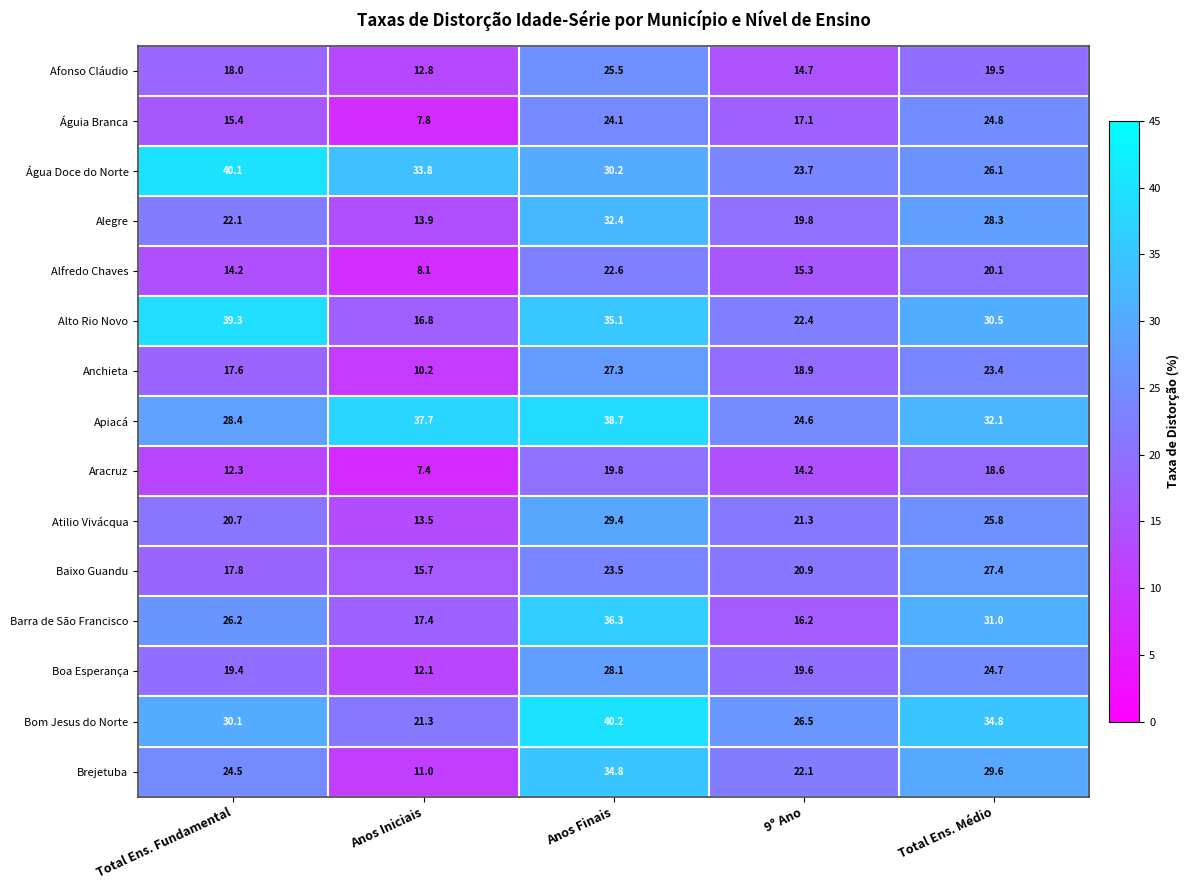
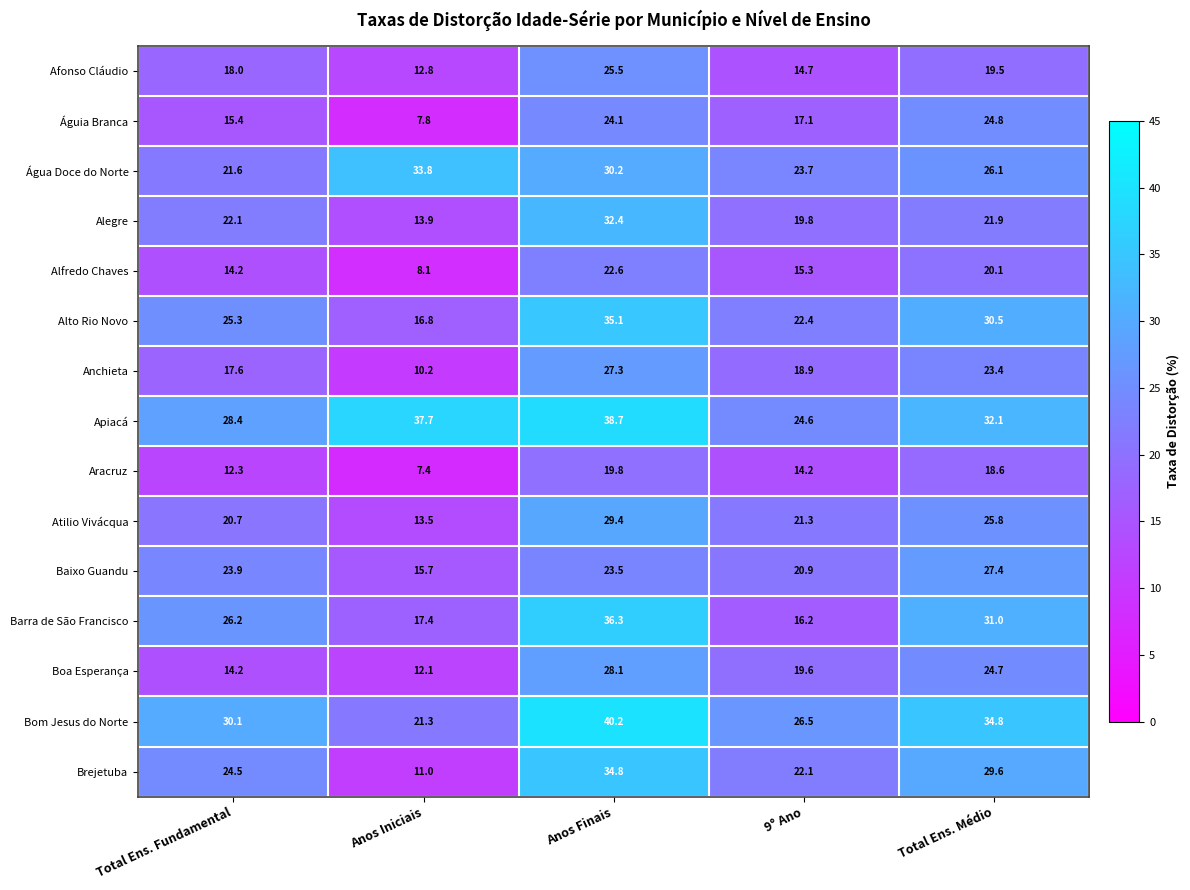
Água Doce do Norte, Total Ens. Fundamental: 40.1 -> 21.6
Alegre, Total Ens. Médio: 28.3 -> 21.9
Alto Rio Novo, Total Ens. Fundamental: 39.3 -> 25.3
Baixo Guandu, Total Ens. Fundamental: 17.8 -> 23.9
Boa Esperança, Total Ens. Fundamental: 19.4 -> 14.2
